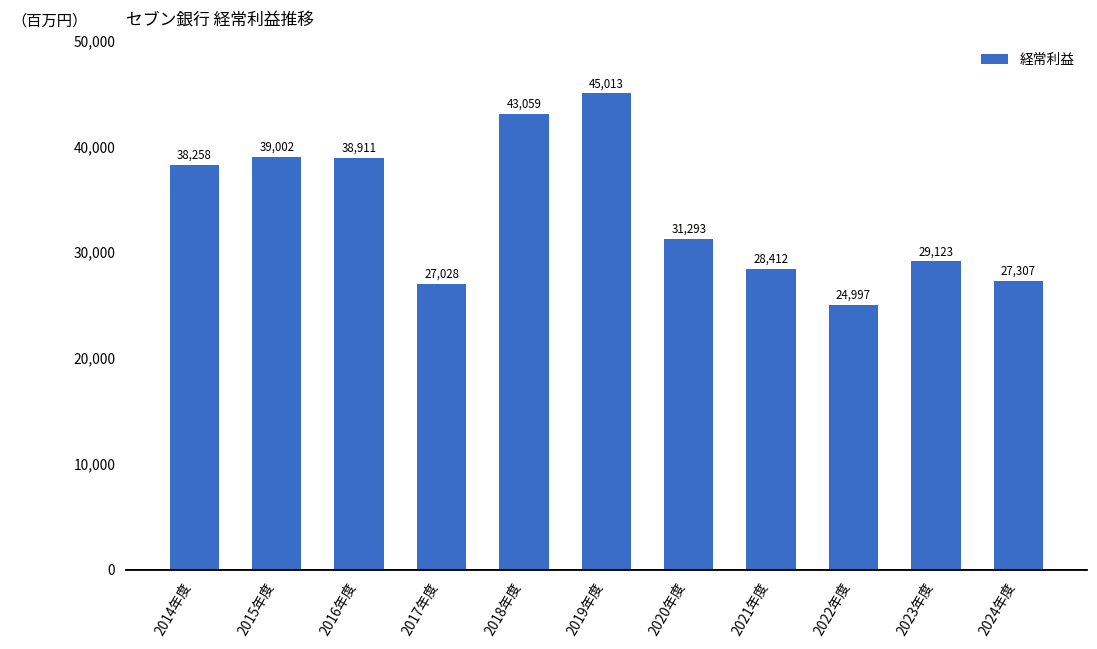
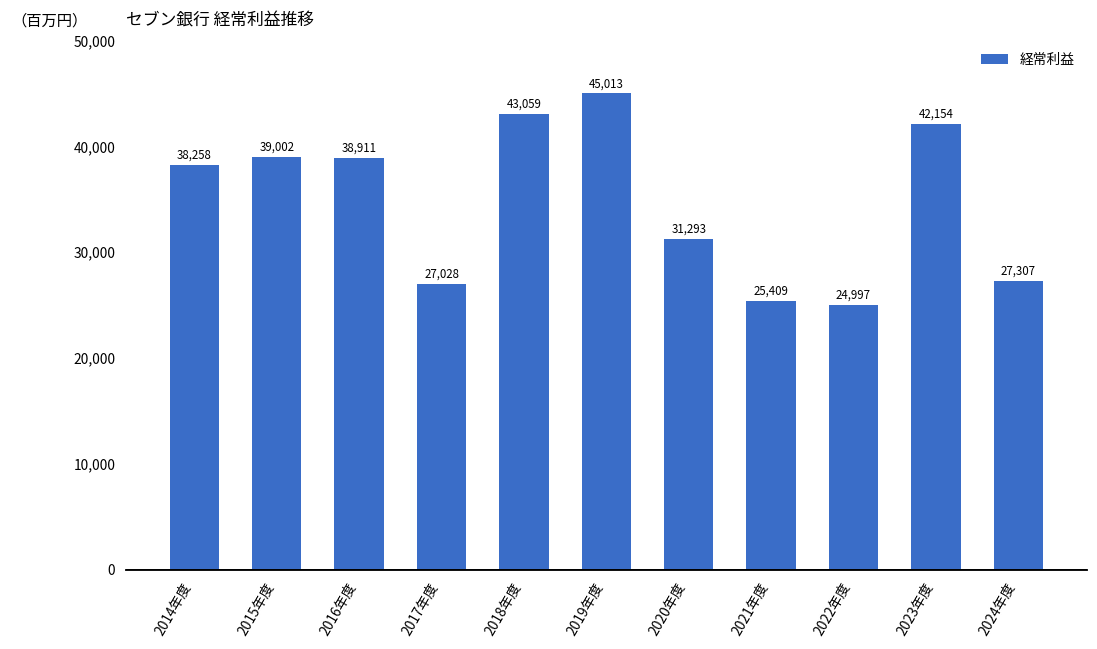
2021年度: 28,412 -> 25,409
2023年度: 29,123 -> 42,154
